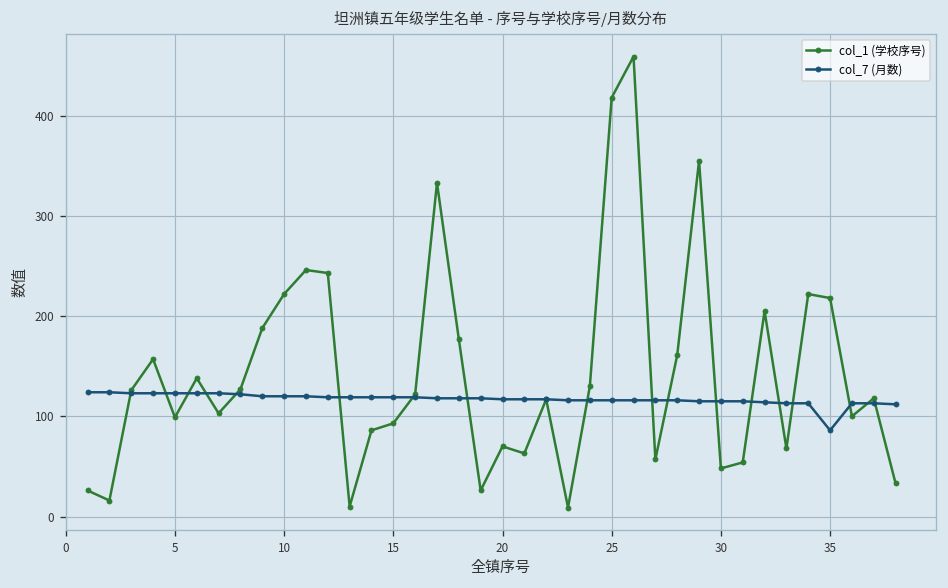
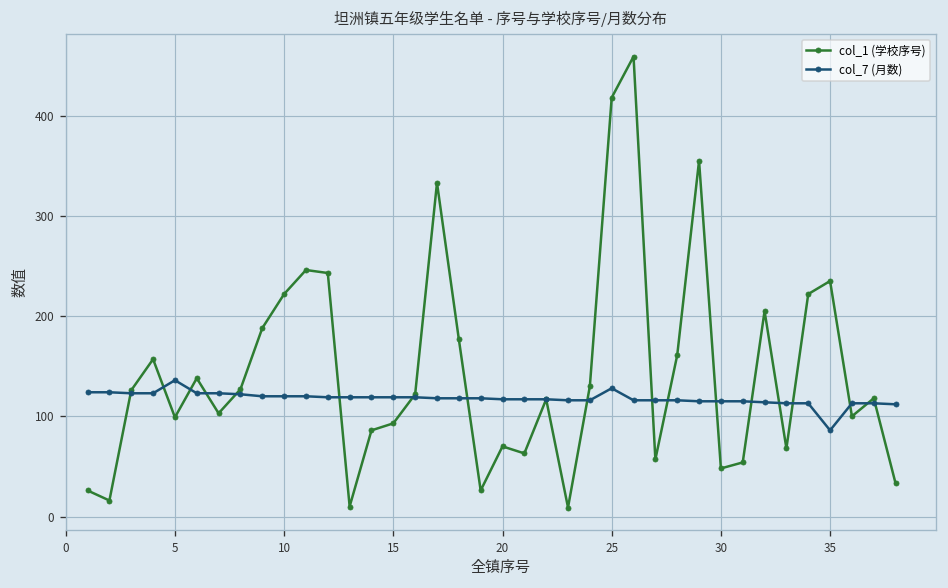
col_7 (月数), 5: 120 -> 140
col_7 (月数), 25: 120 -> 130
col_1 (学校序号), 35: 220 -> 240
